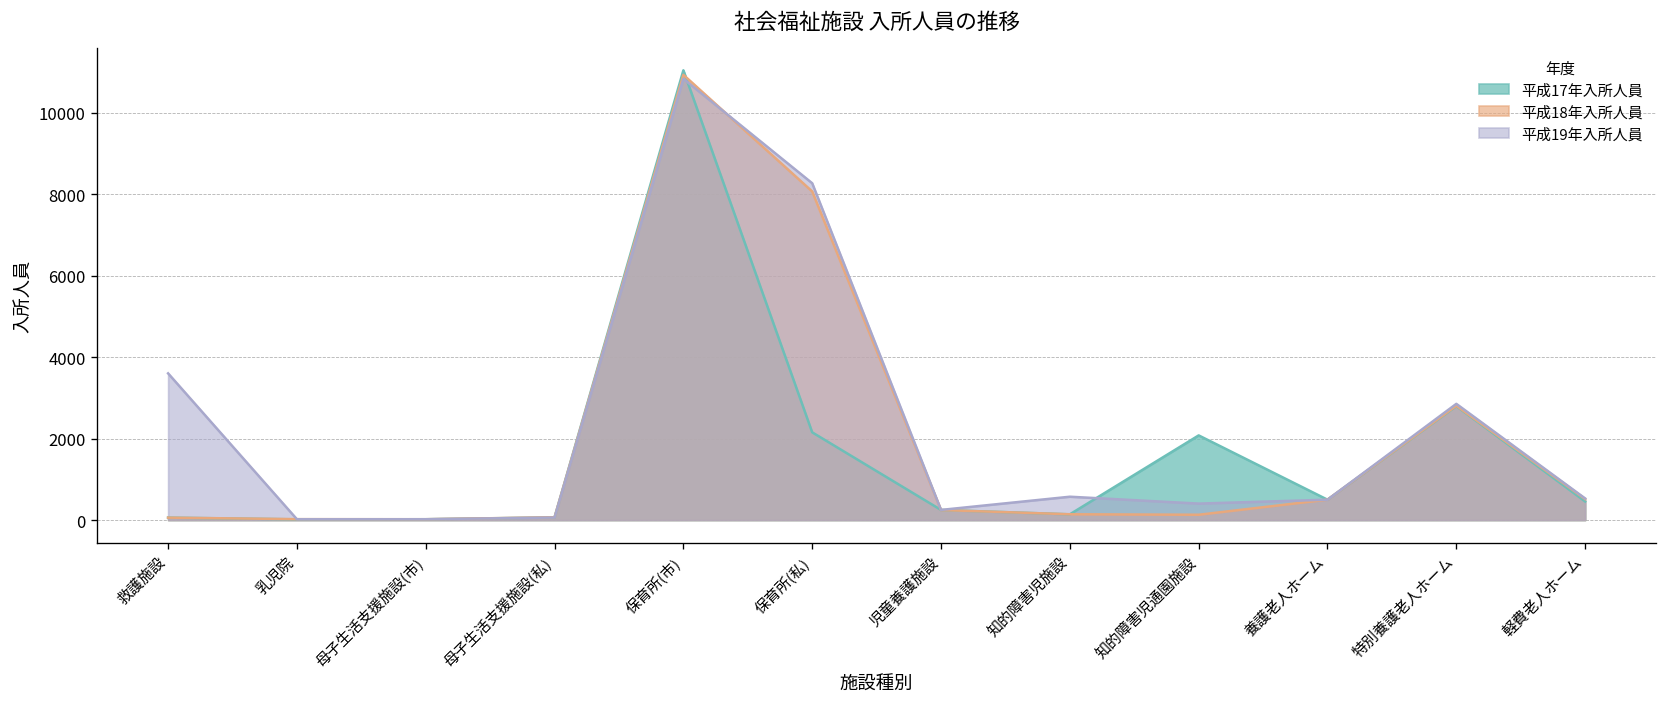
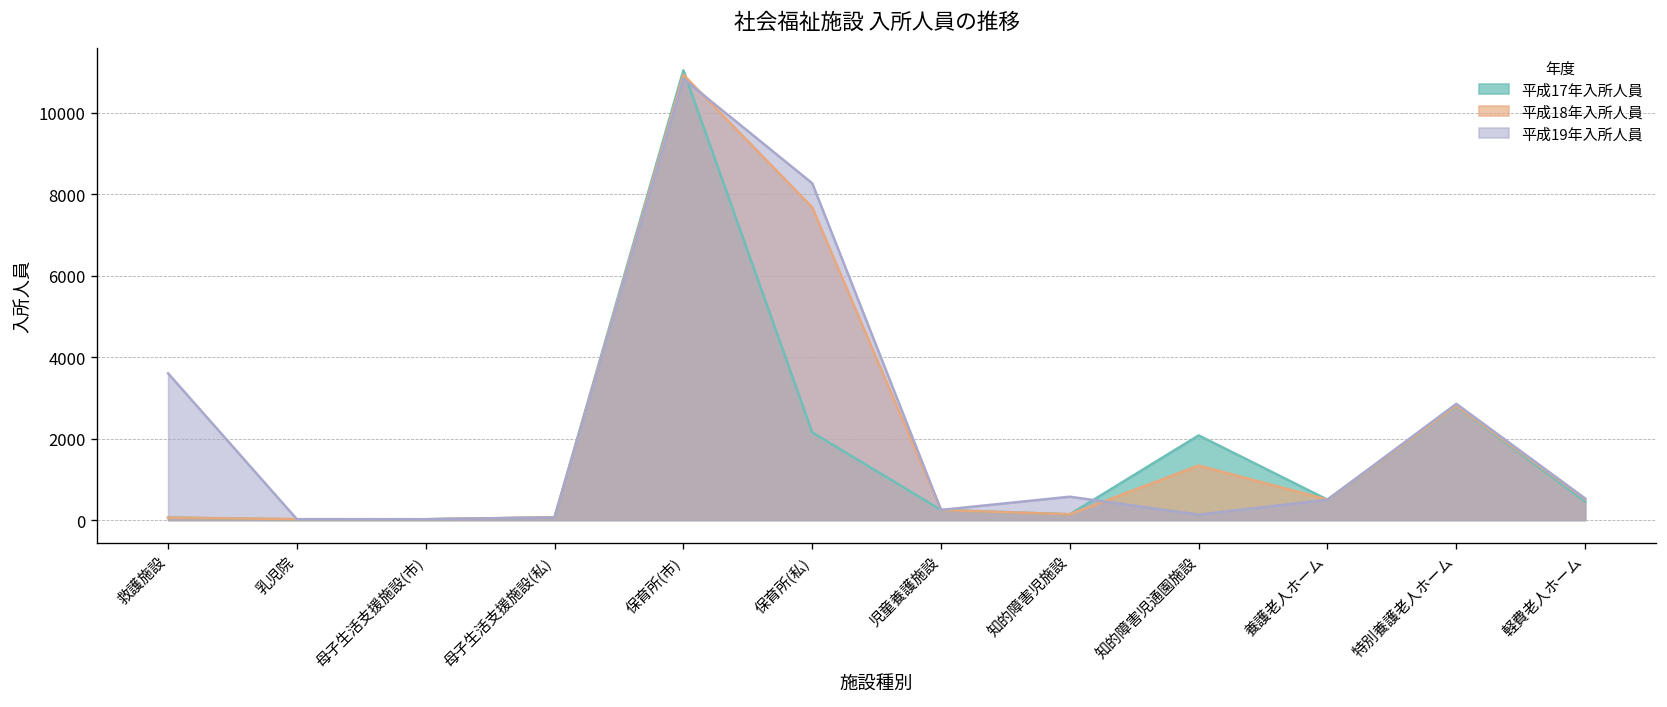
平成18年入所人員, 保育所(私): 8100 -> 7700
平成18年入所人員, 知的障害児通園施設: 100 -> 1300
平成19年入所人員, 知的障害児通園施設: 400 -> 100
